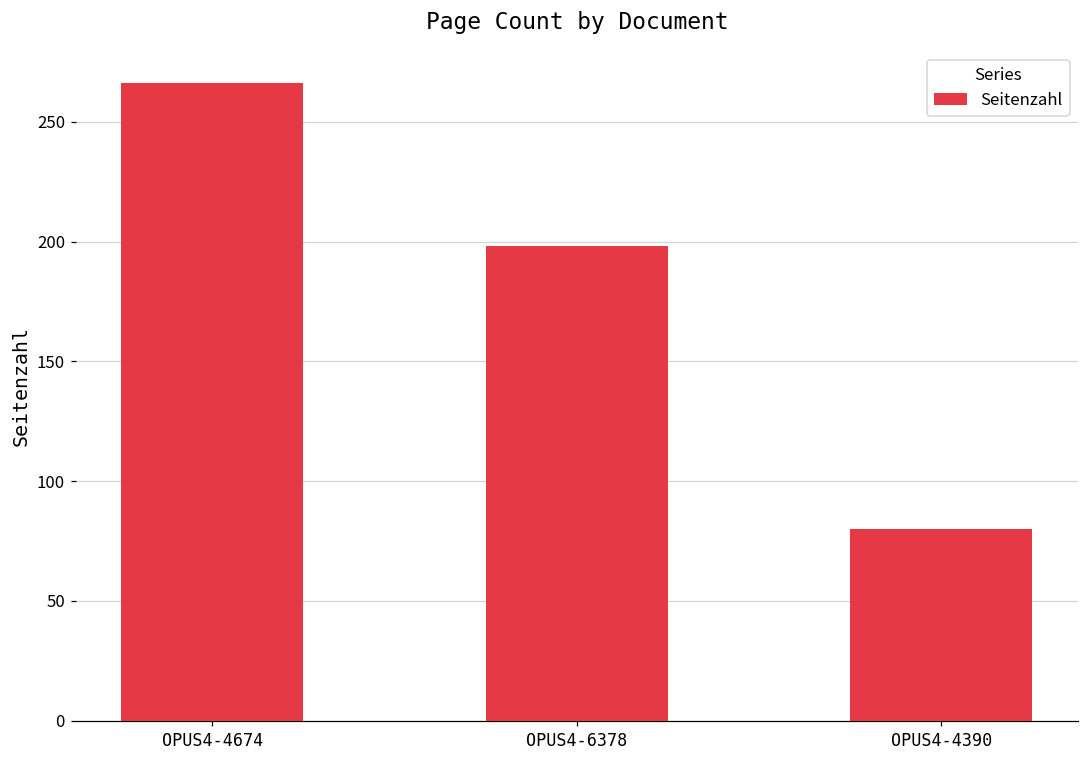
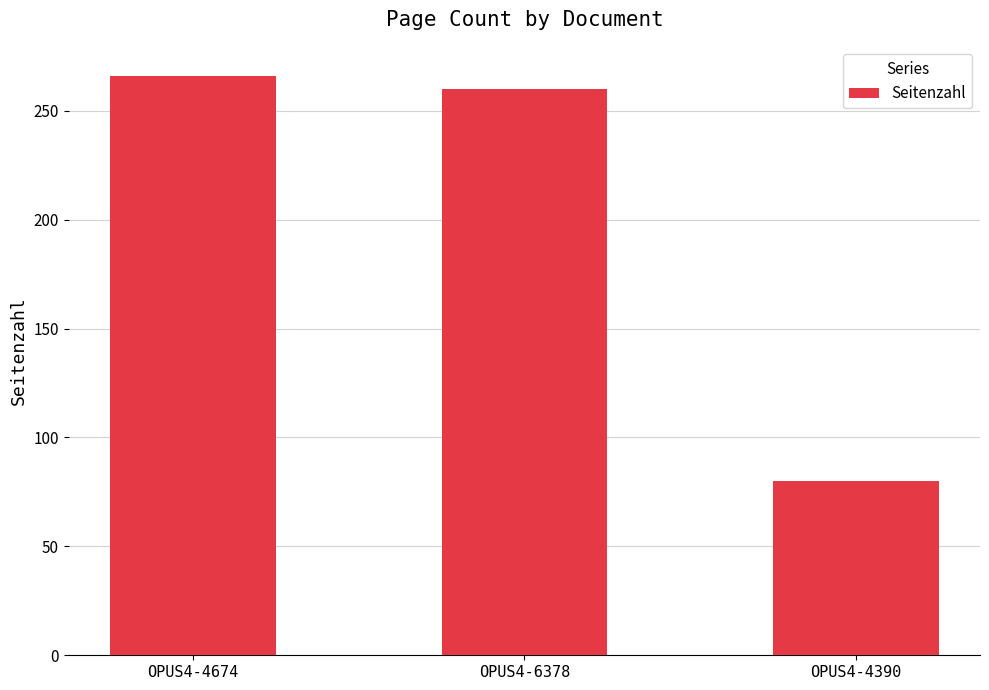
OPUS4-6378: 198 -> 260
